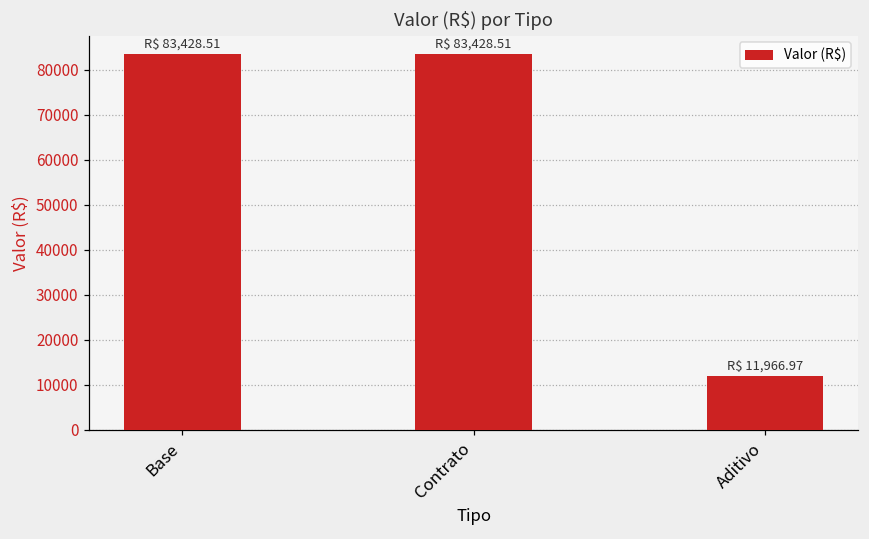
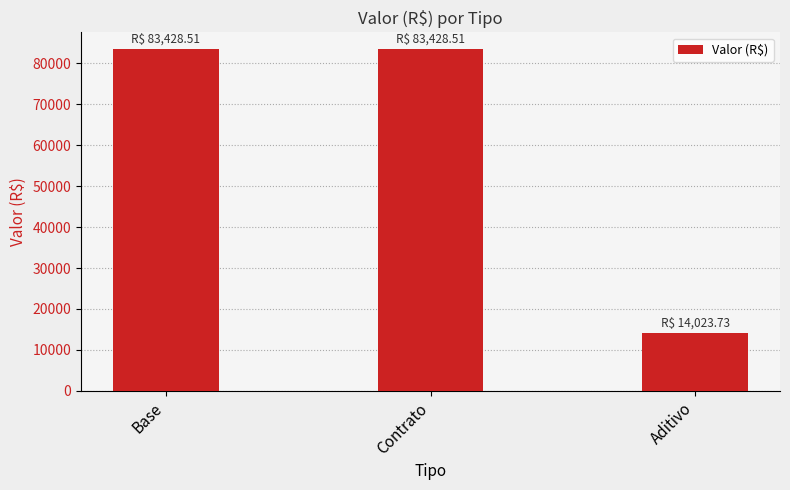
Aditivo: 11,966.97 -> 14,023.73
